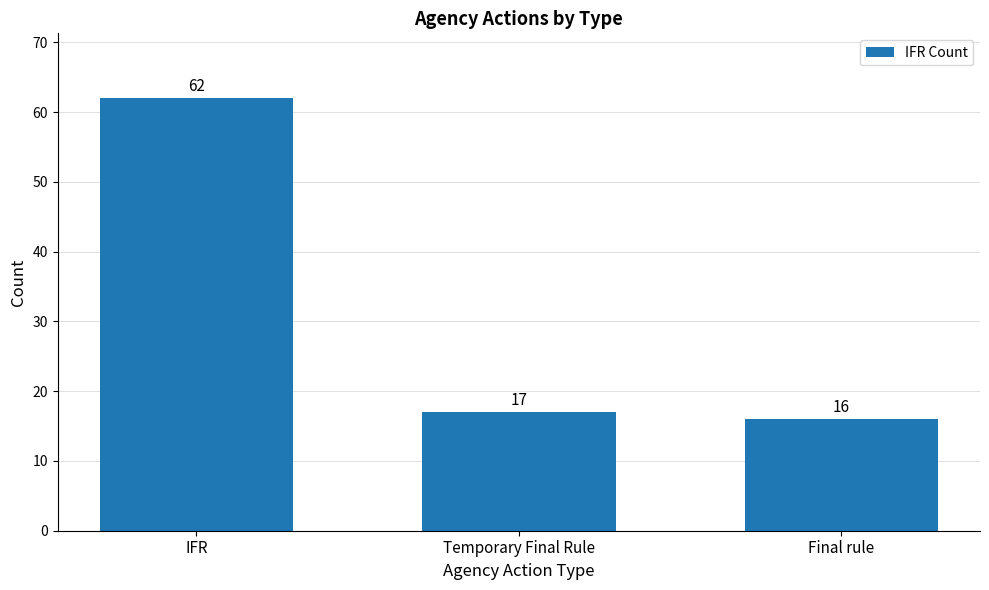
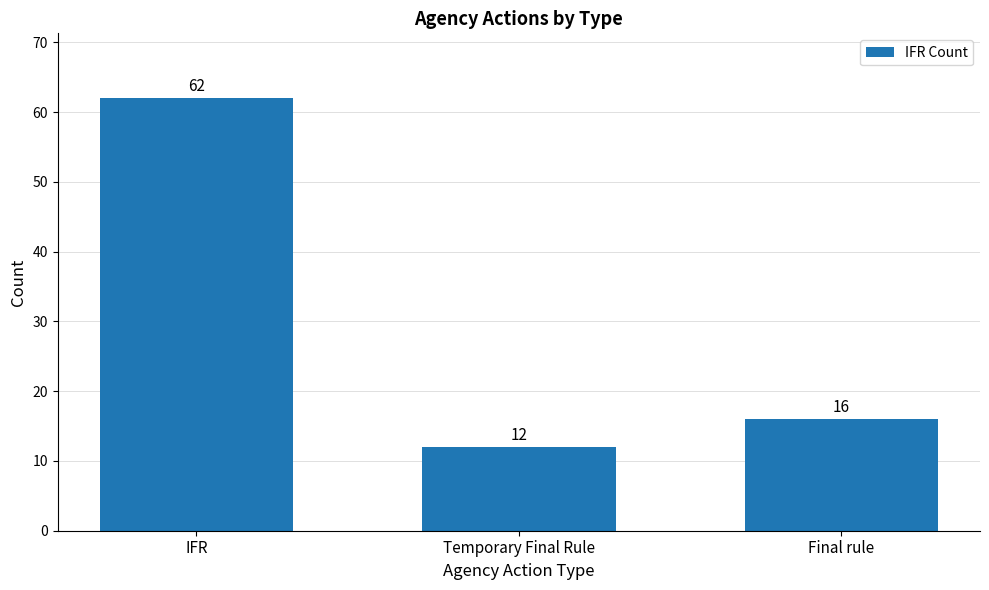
Temporary Final Rule: 17 -> 12
